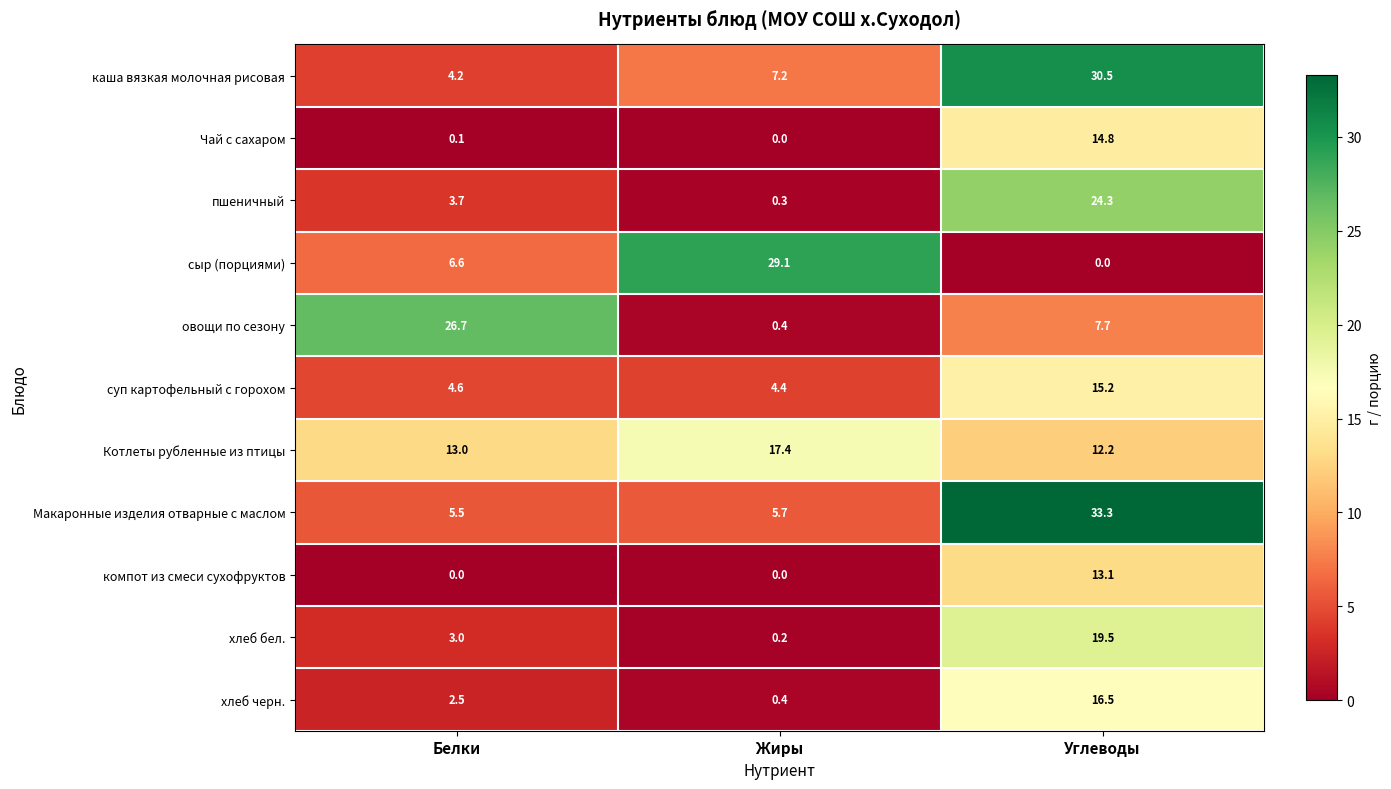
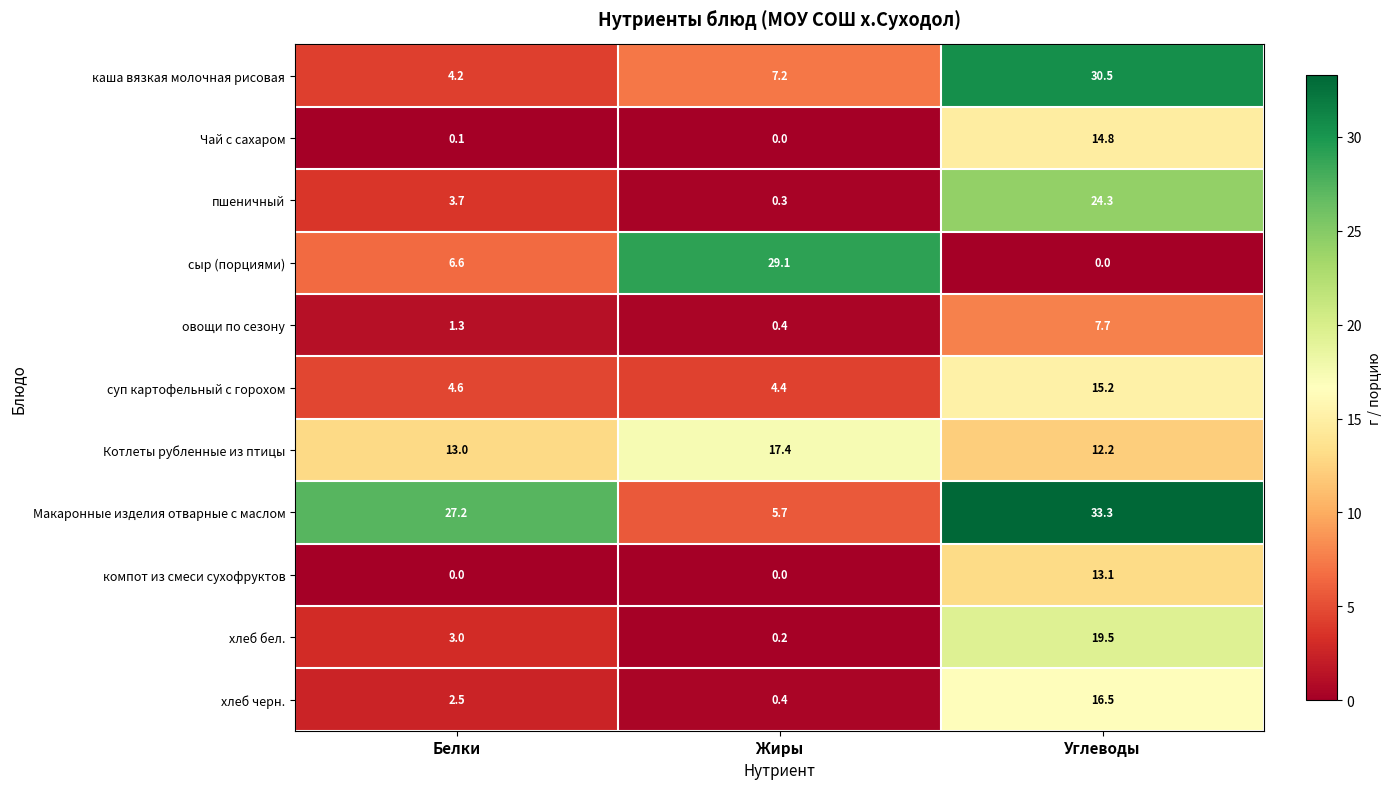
овощи по сезону, Белки: 26.7 -> 1.3
Макаронные изделия отварные с маслом, Белки: 5.5 -> 27.2
